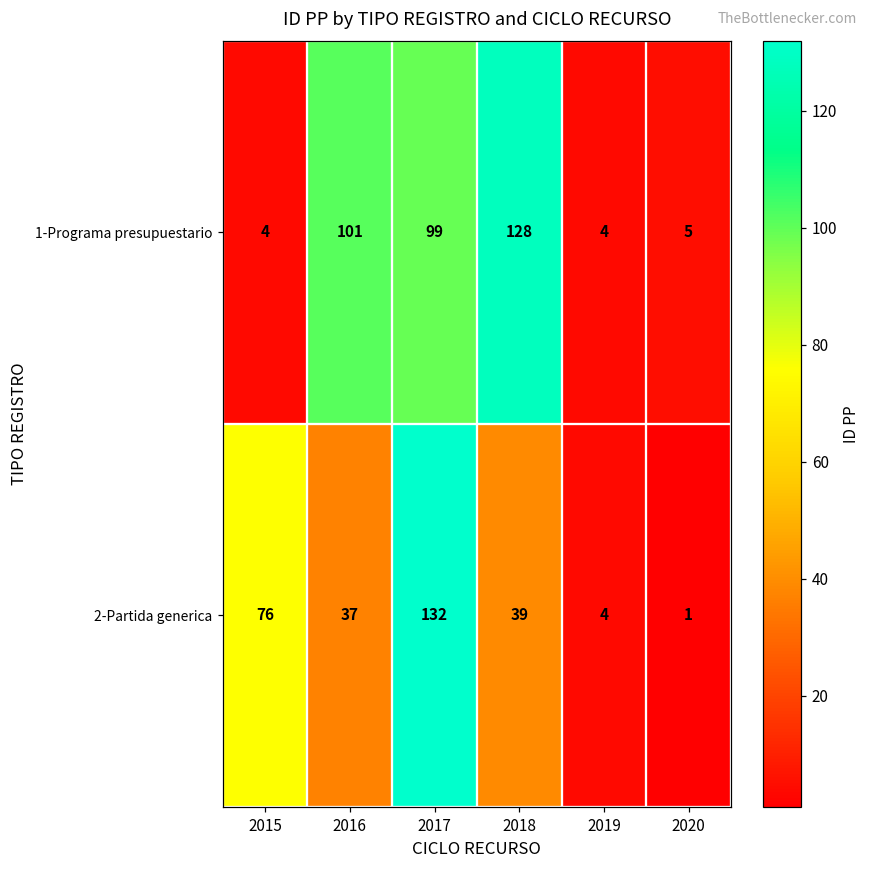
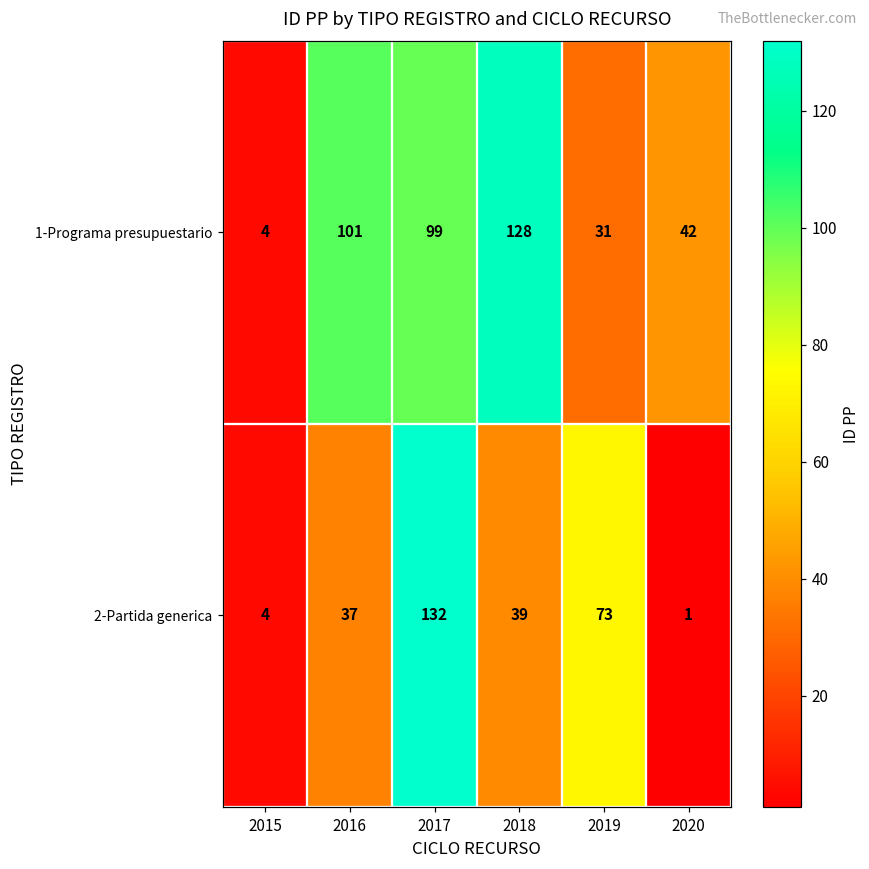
1-Programa presupuestario, 2019: 4 -> 31
1-Programa presupuestario, 2020: 5 -> 42
2-Partida generica, 2015: 76 -> 4
2-Partida generica, 2019: 4 -> 73
